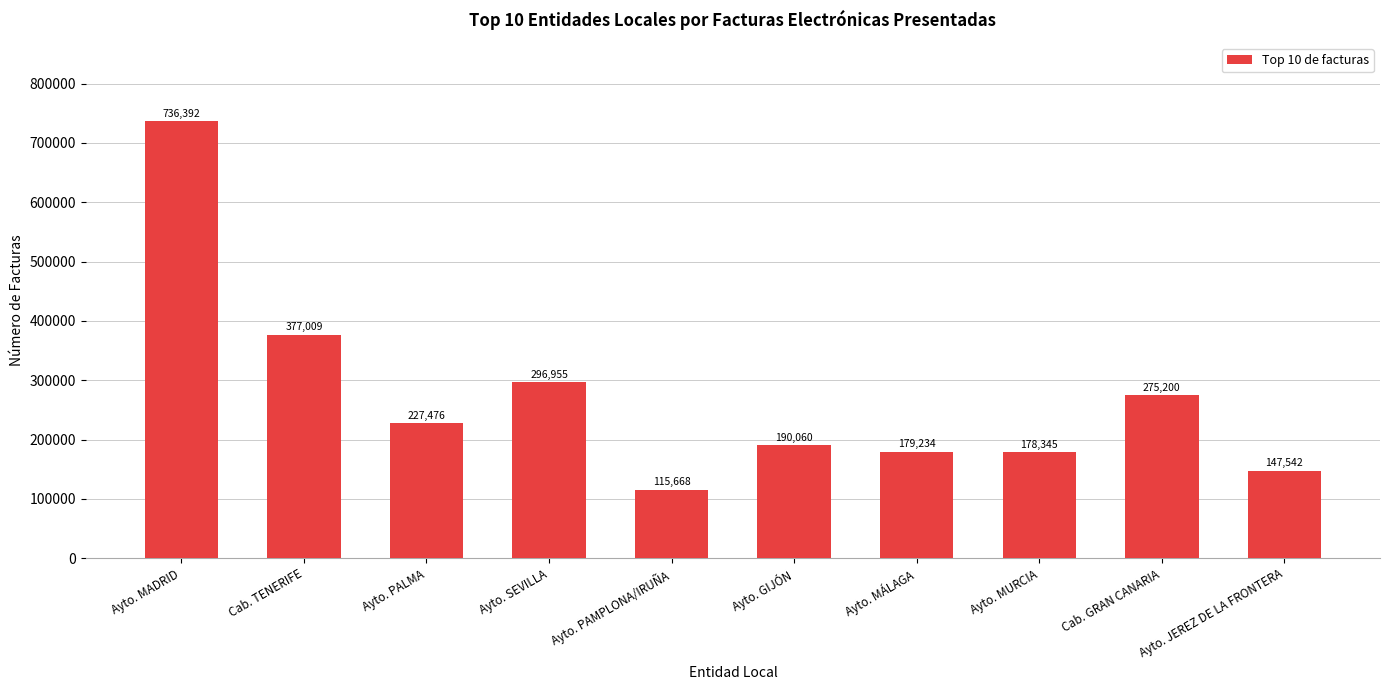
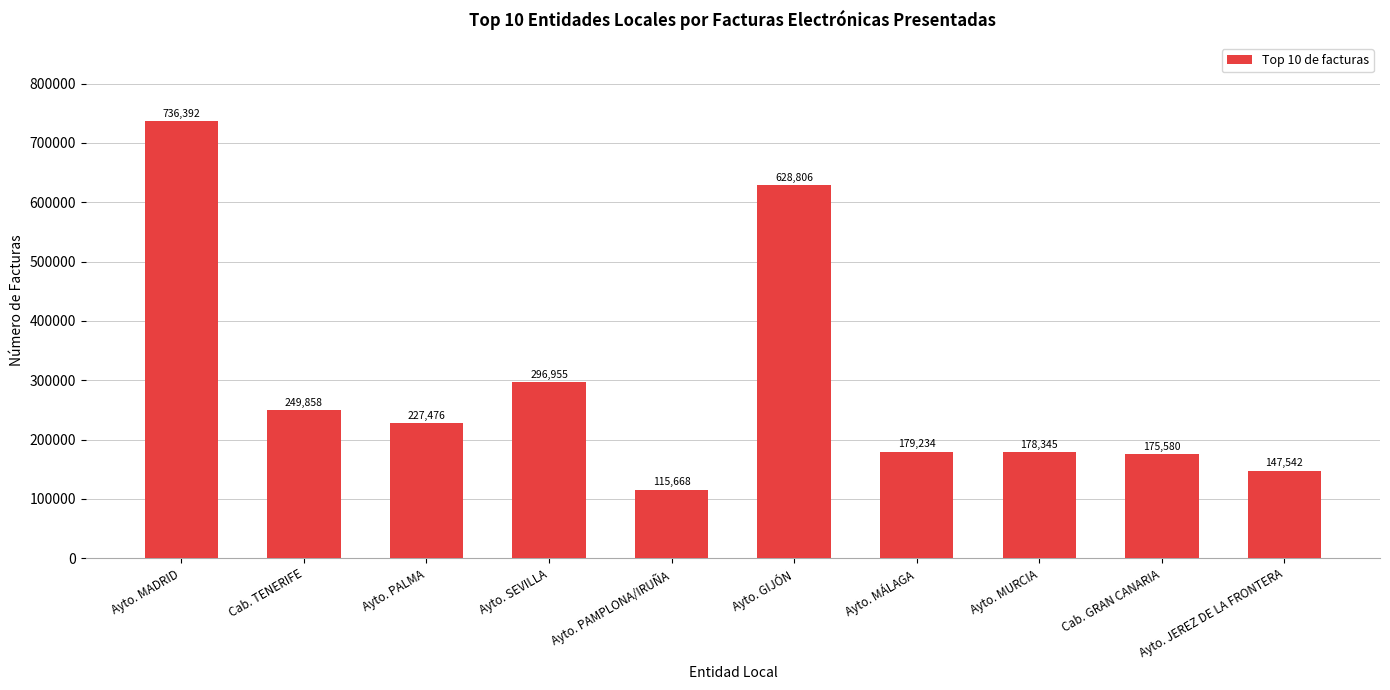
Cab. TENERIFE: 377,009 -> 249,858
Ayto. GIJÓN: 190,060 -> 628,806
Cab. GRAN CANARIA: 275,200 -> 175,580
